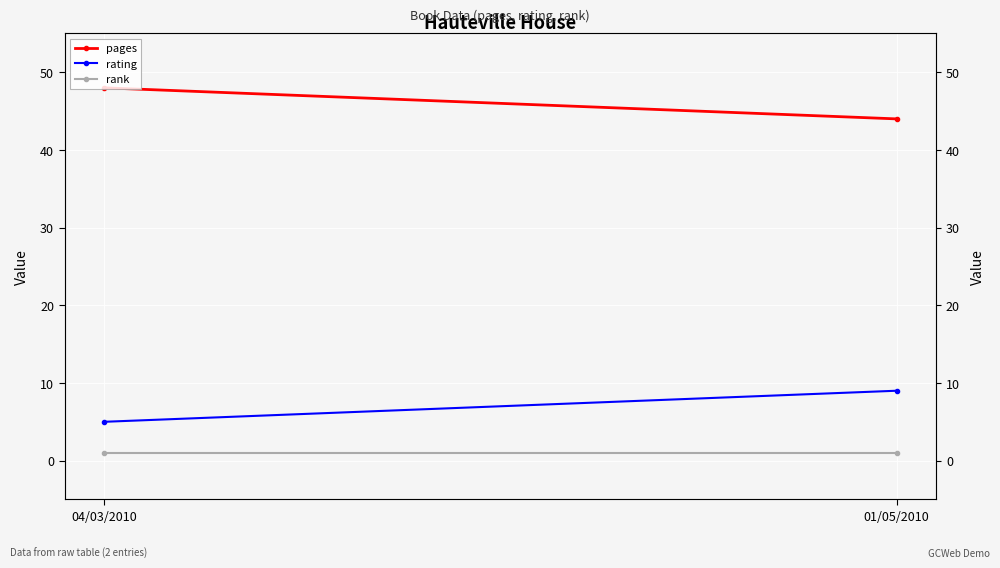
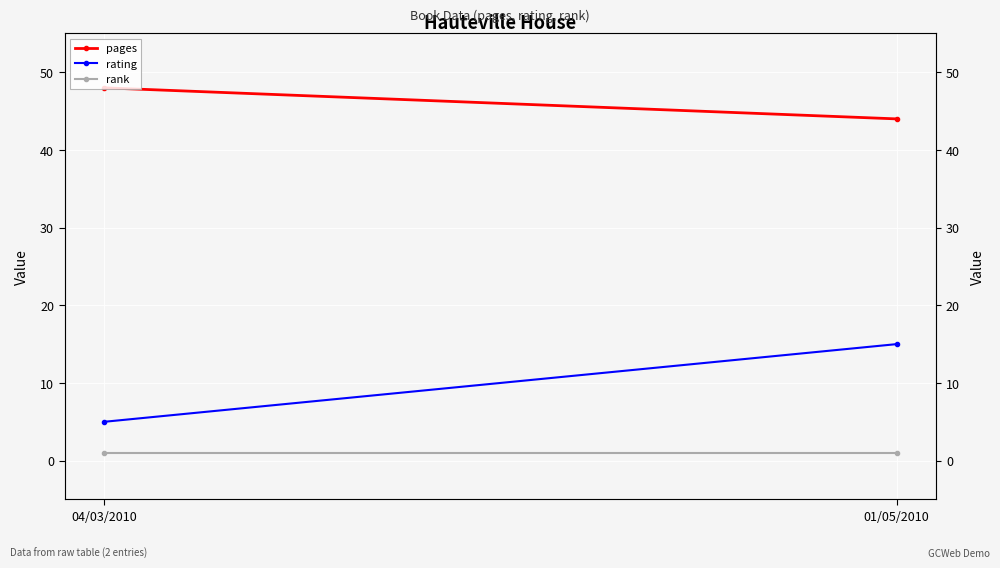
rating, 01/05/2010: 9 -> 15
